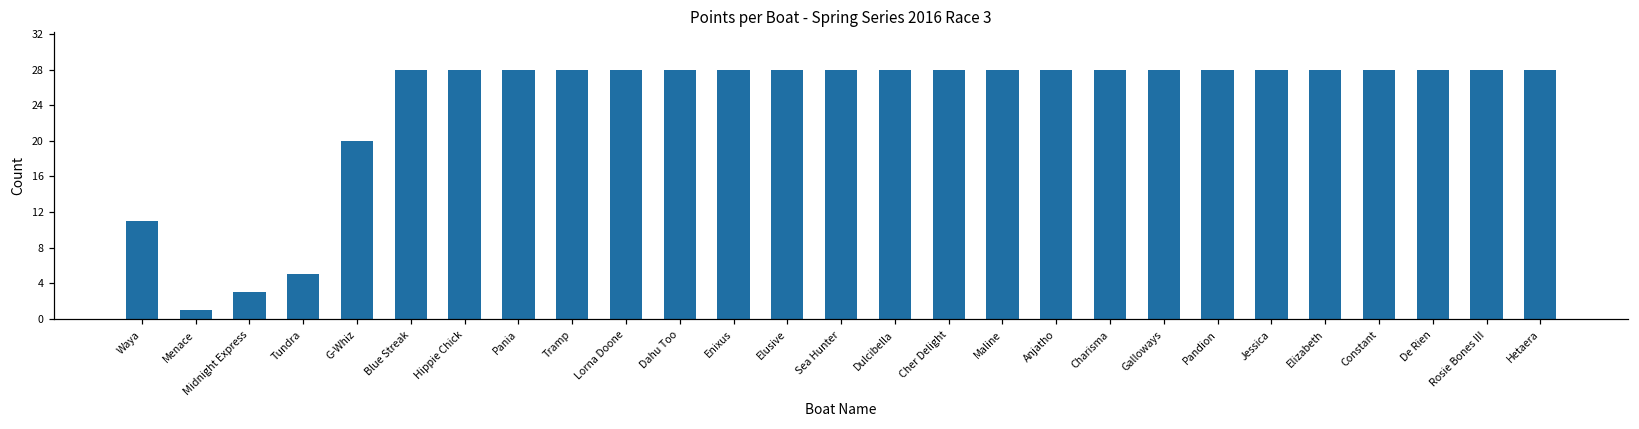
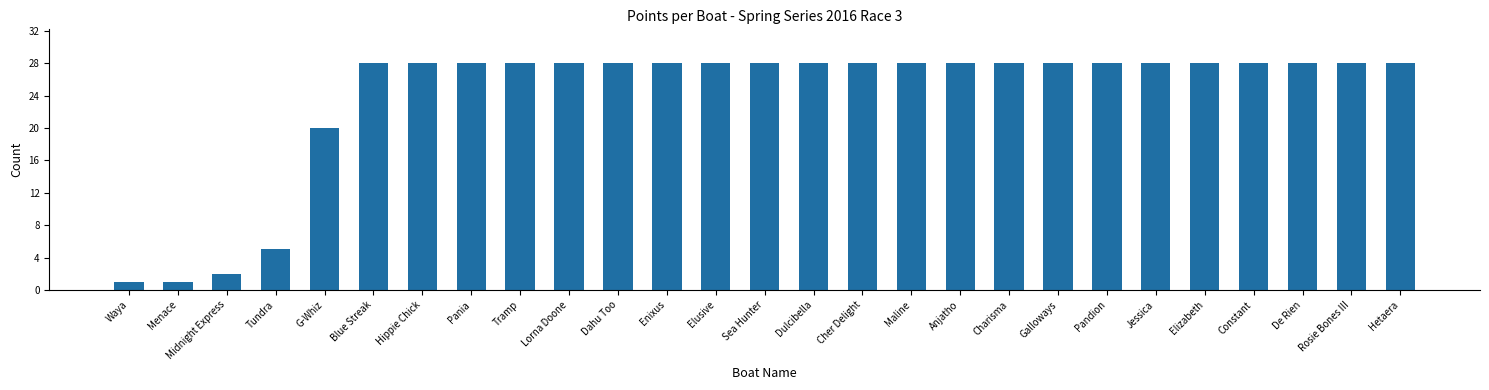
Waya: 11 -> 1
Midnight Express: 3 -> 2
